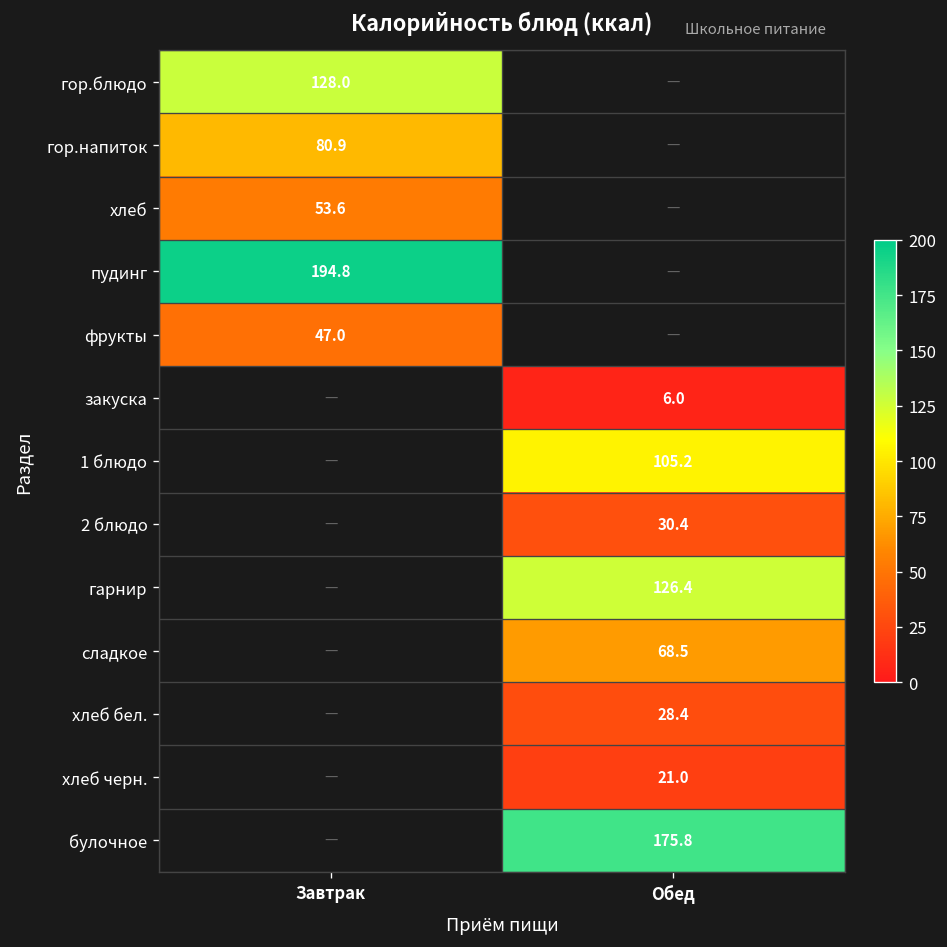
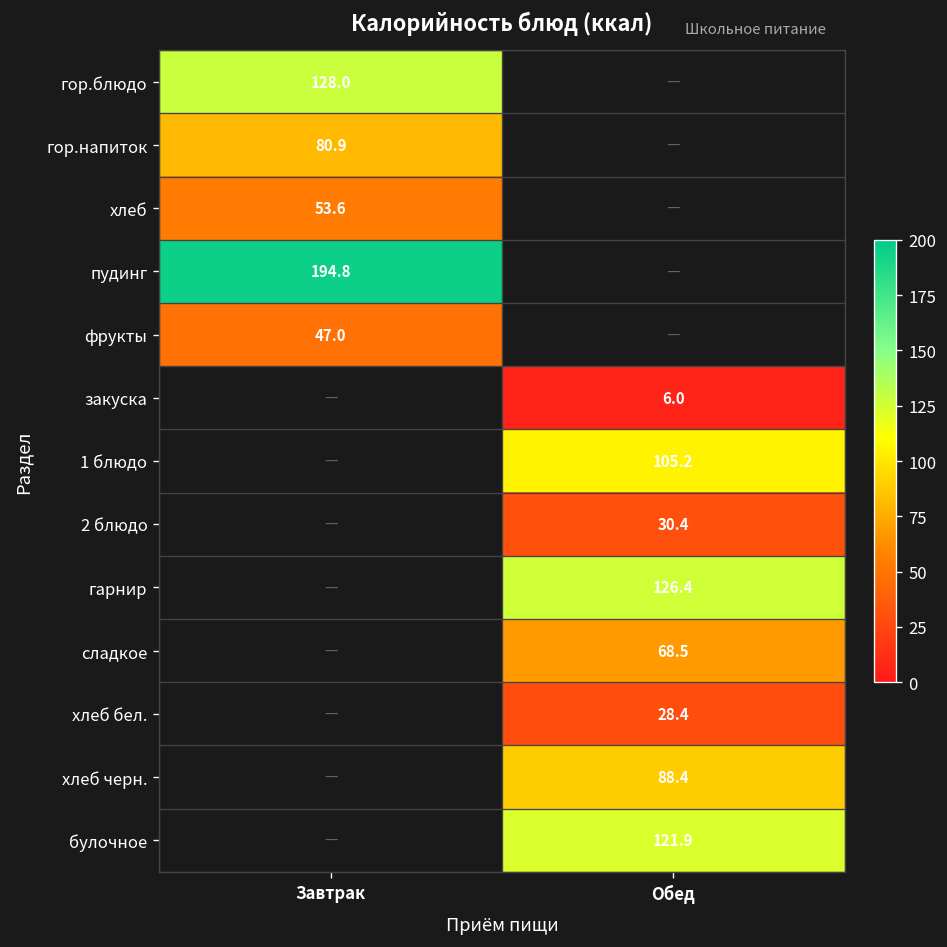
хлеб черн., Обед: 21.0 -> 88.4
булочное, Обед: 175.8 -> 121.9
